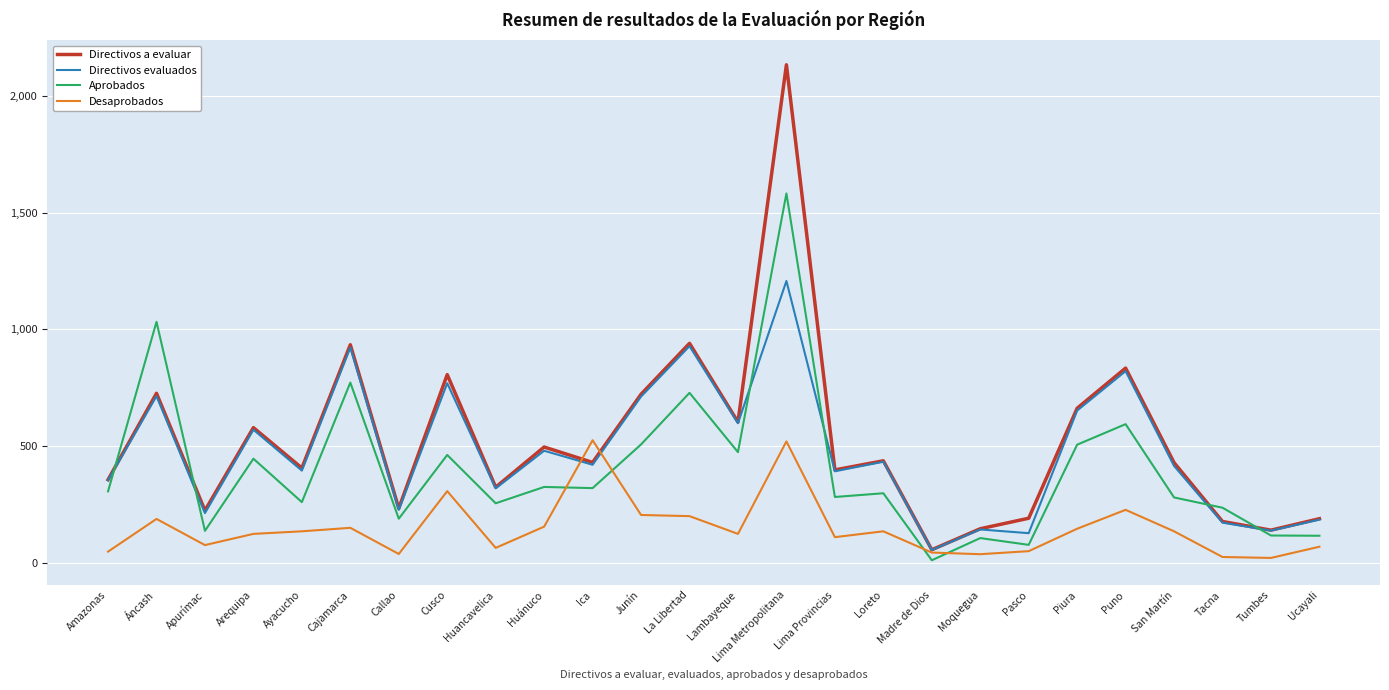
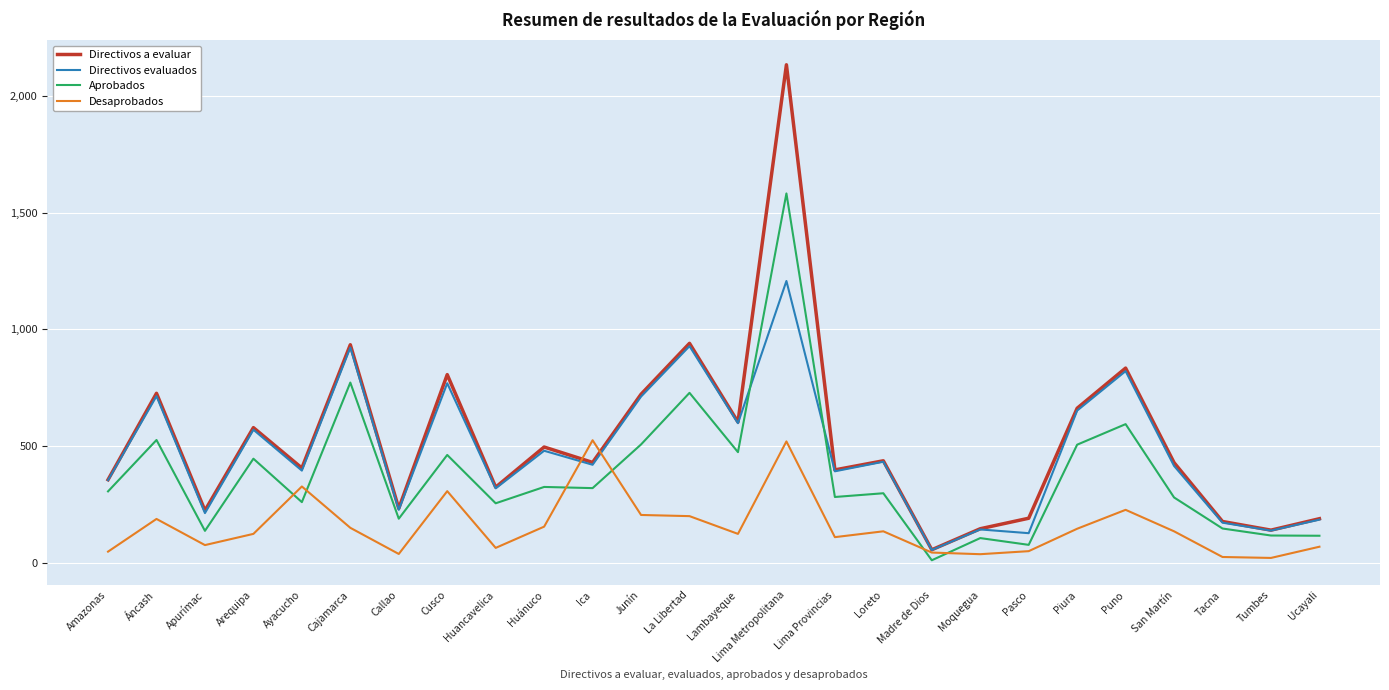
Aprobados, Áncash: 1,030 -> 530
Desaprobados, Ayacucho: 140 -> 330
Aprobados, Tacna: 240 -> 150
